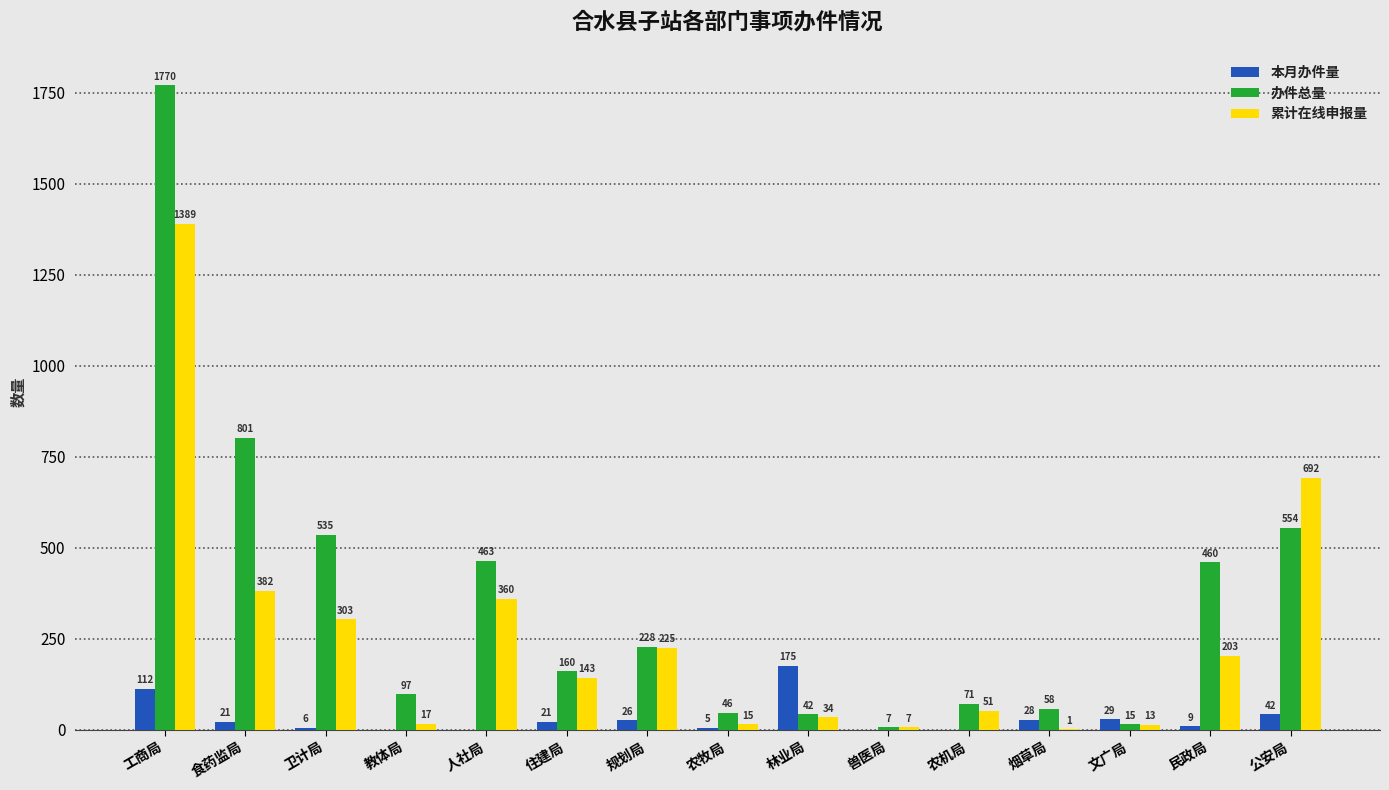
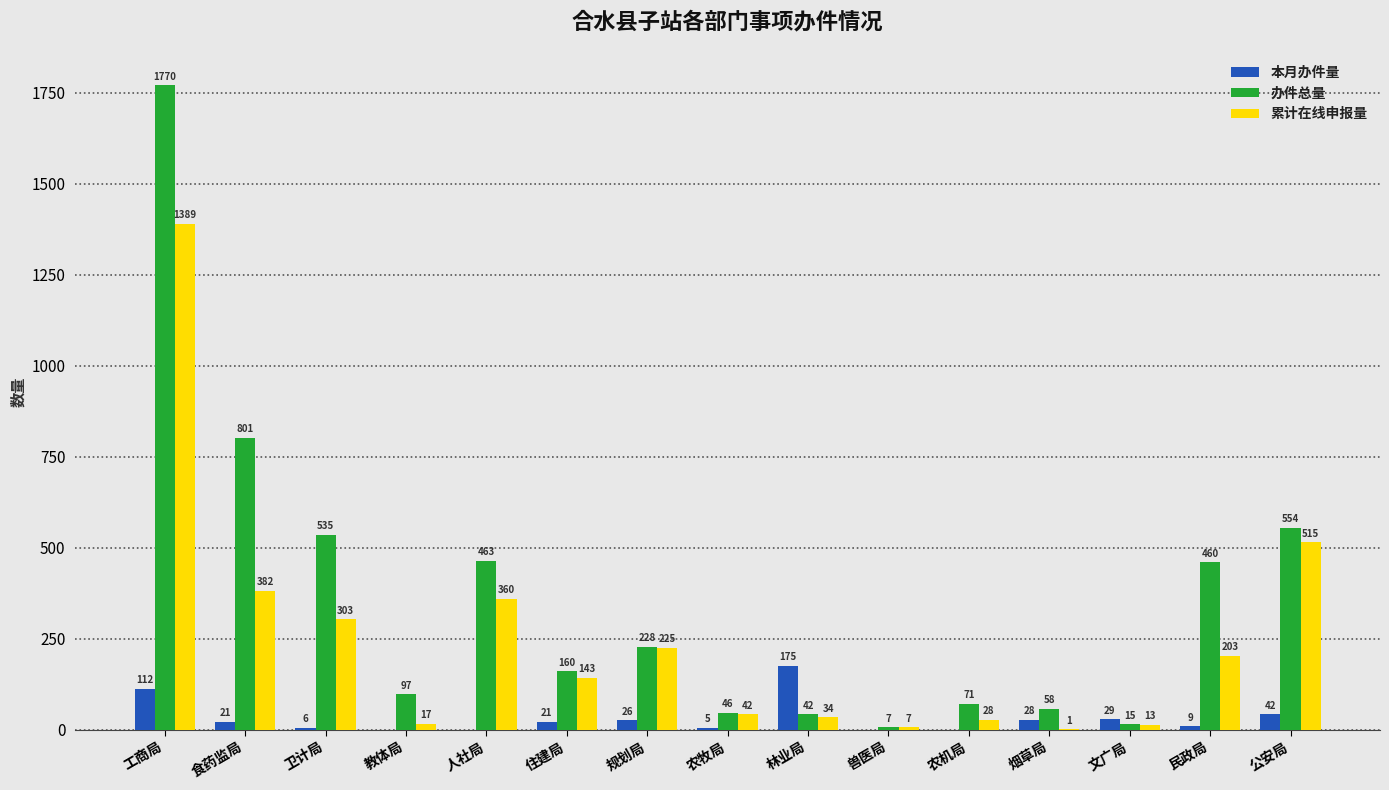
累计在线申报量, 农牧局: 15 -> 42
累计在线申报量, 农机局: 51 -> 28
累计在线申报量, 公安局: 692 -> 515
